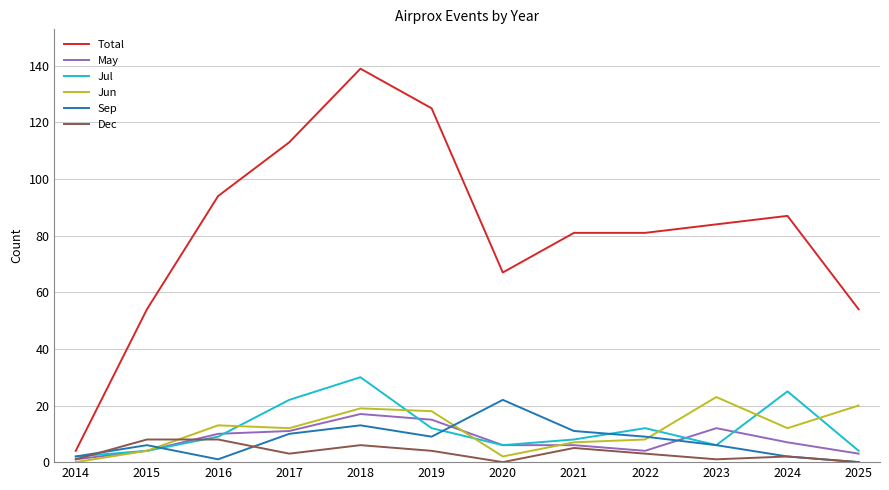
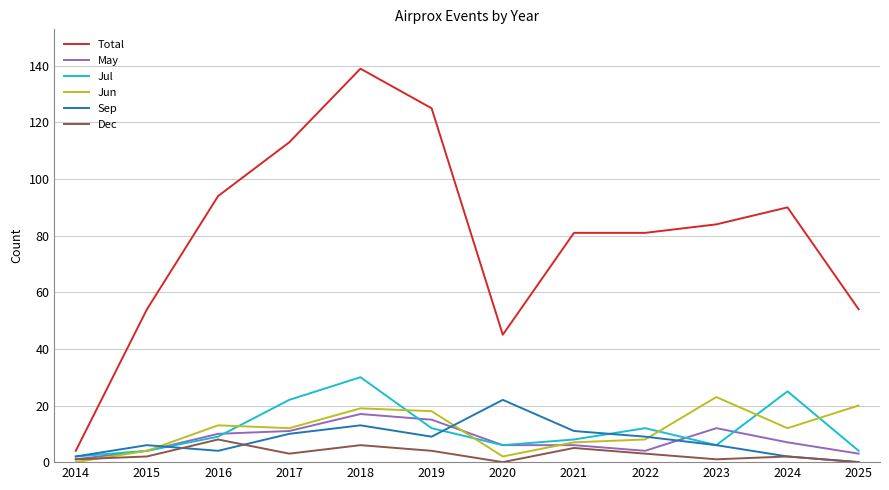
Dec, 2015: 8 -> 2
Sep, 2016: 1 -> 4
Total, 2020: 67 -> 45
Total, 2024: 87 -> 90
